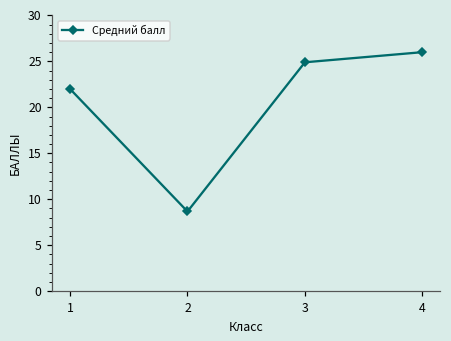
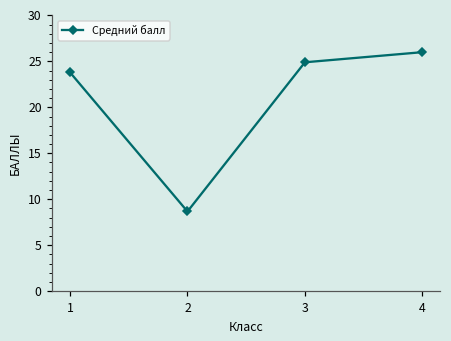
1: 22 -> 24
